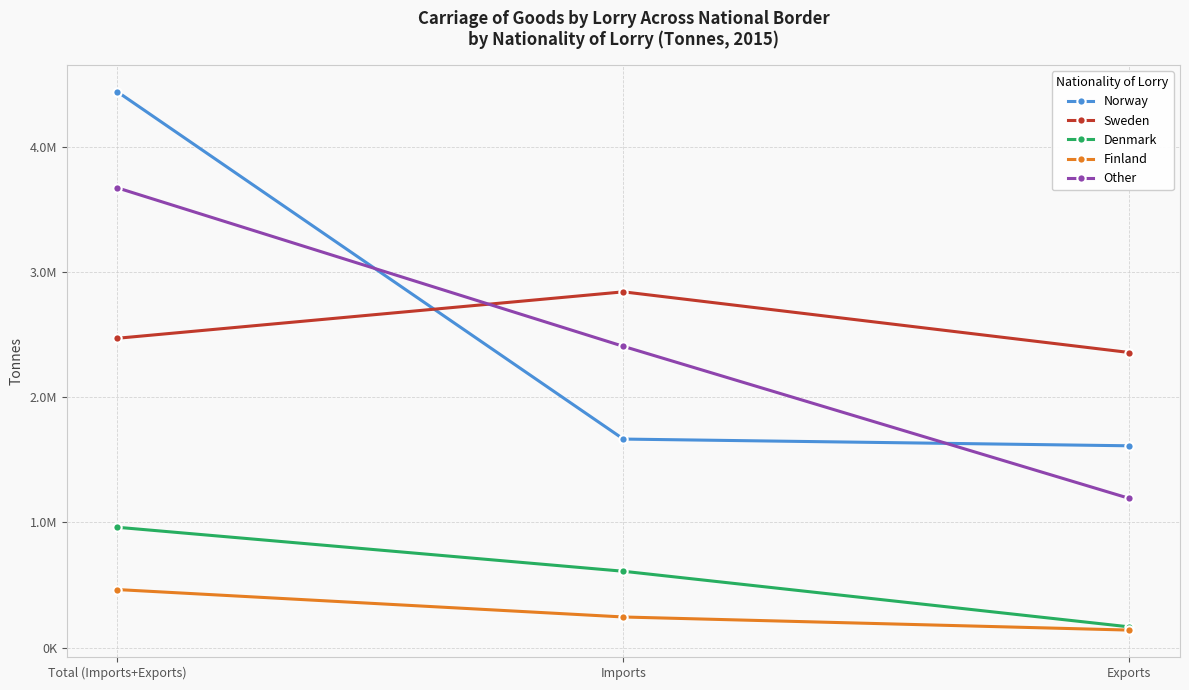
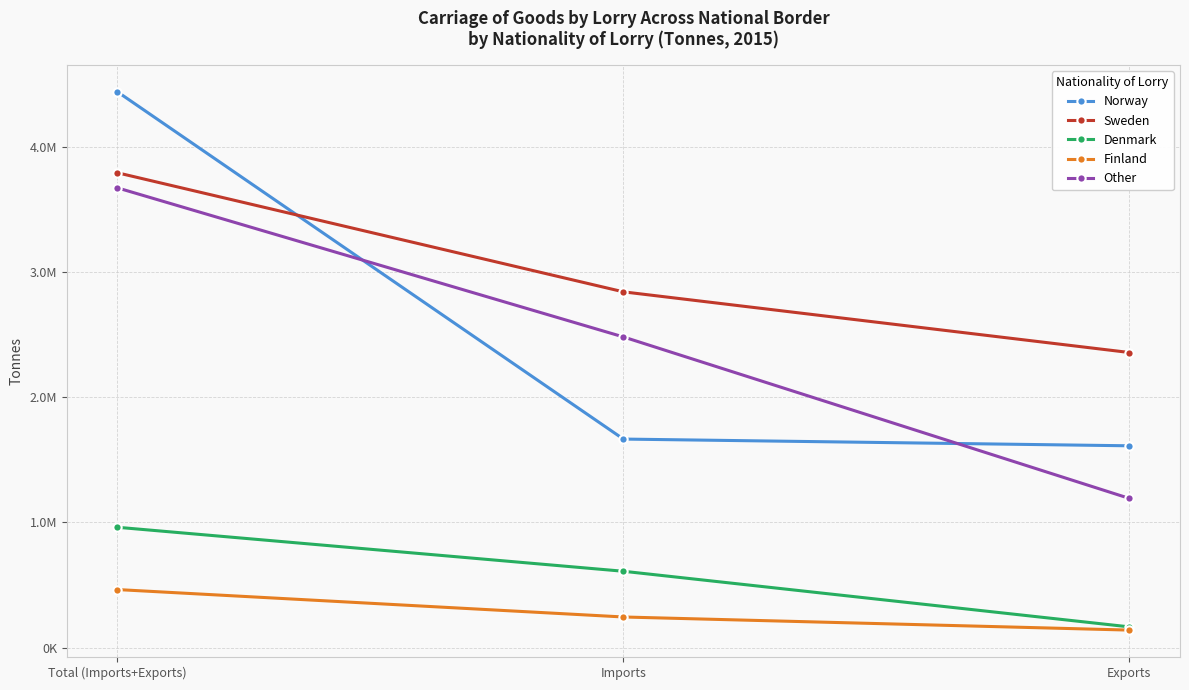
Sweden, Total (Imports+Exports): 2470000 -> 3800000
Other, Imports: 2410000 -> 2480000
